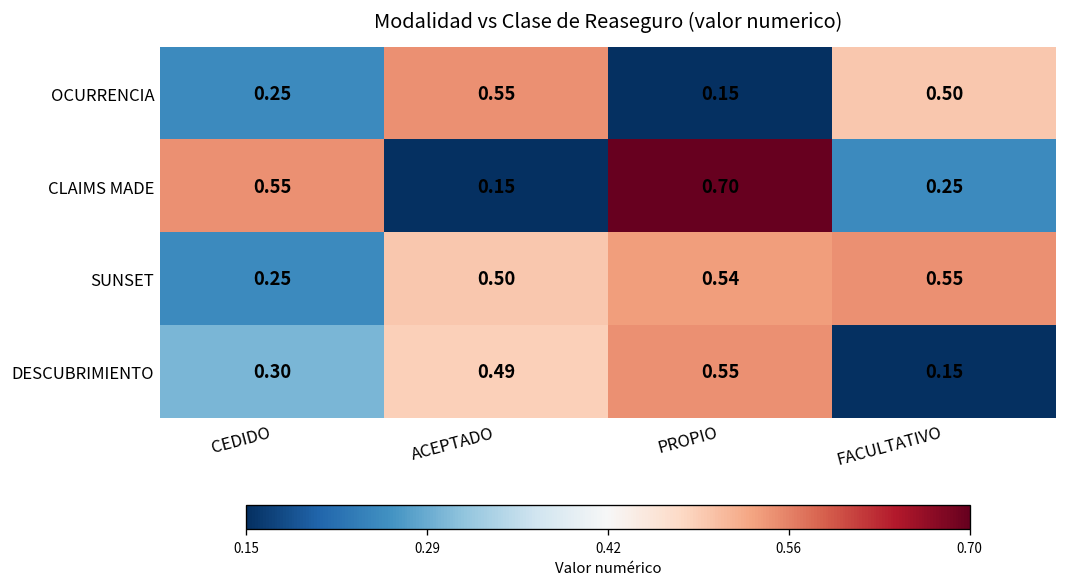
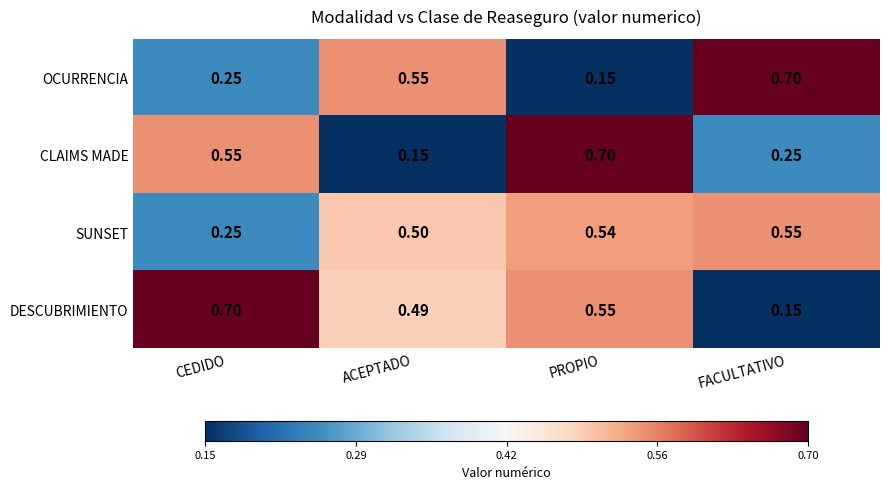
OCURRENCIA, FACULTATIVO: 0.50 -> 0.70
DESCUBRIMIENTO, CEDIDO: 0.30 -> 0.70
